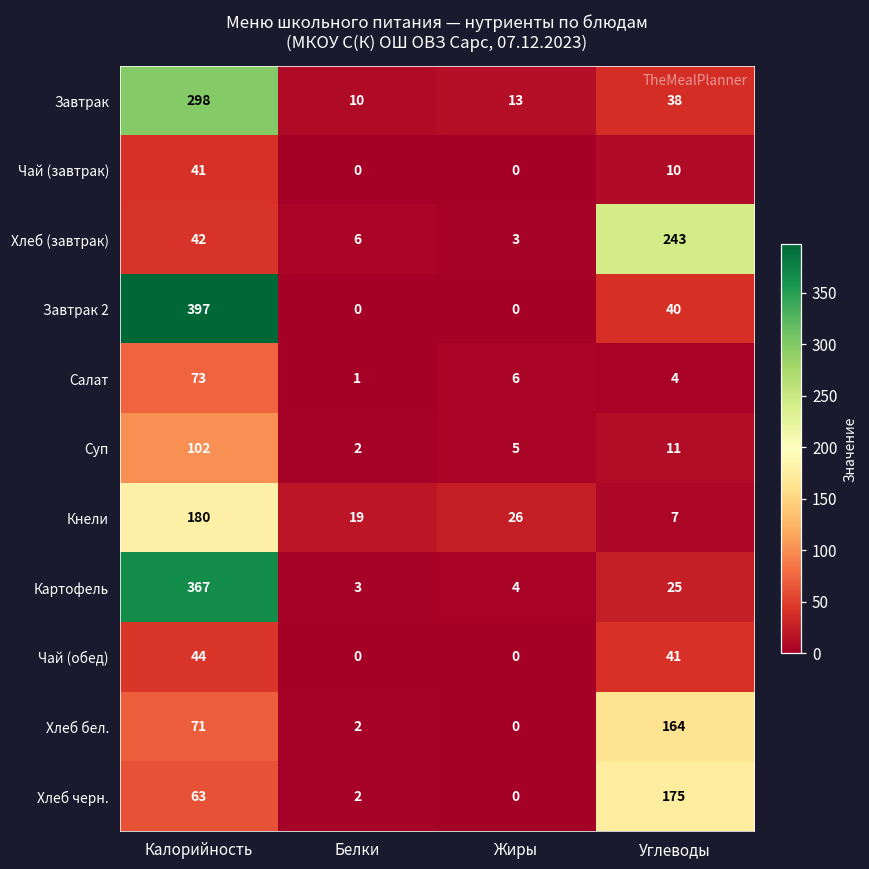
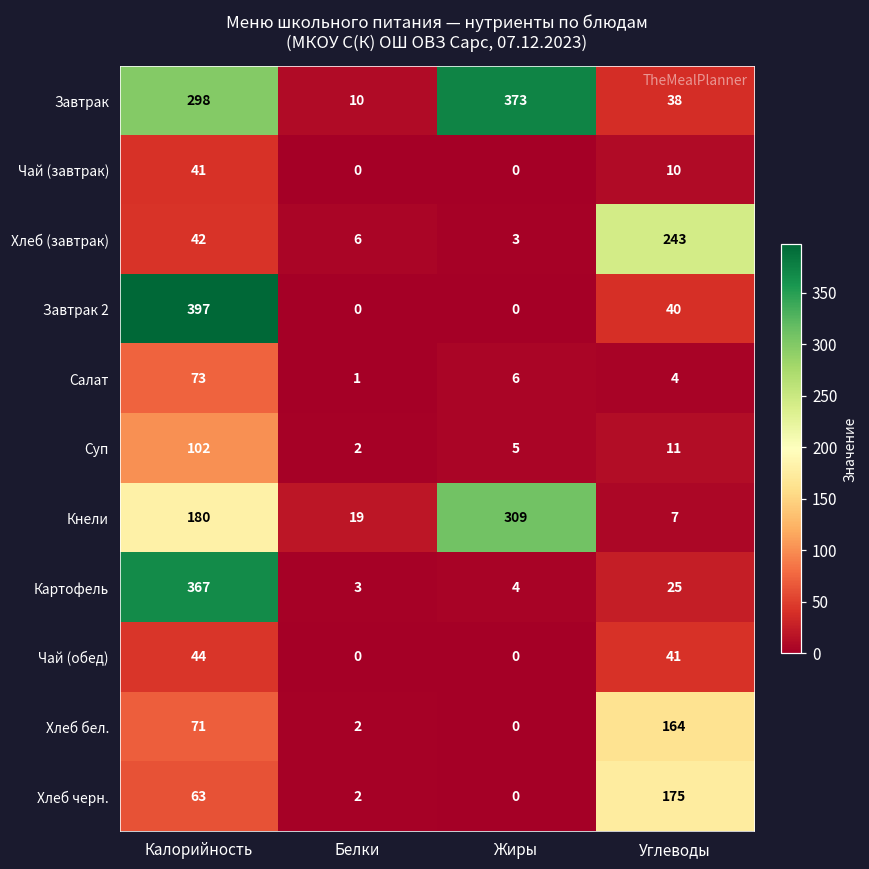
Завтрак, Жиры: 13 -> 373
Кнели, Жиры: 26 -> 309
